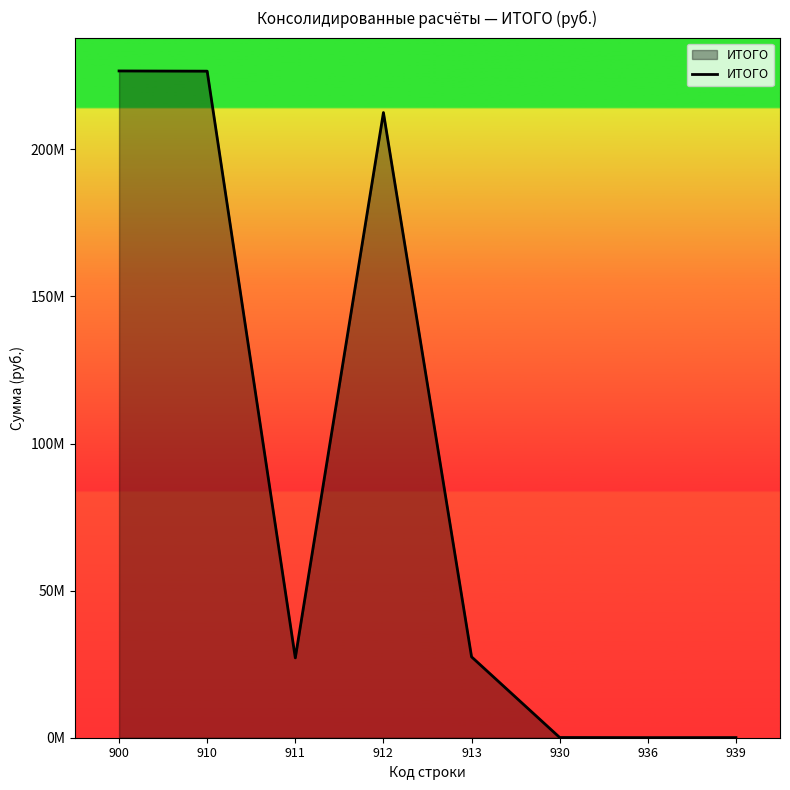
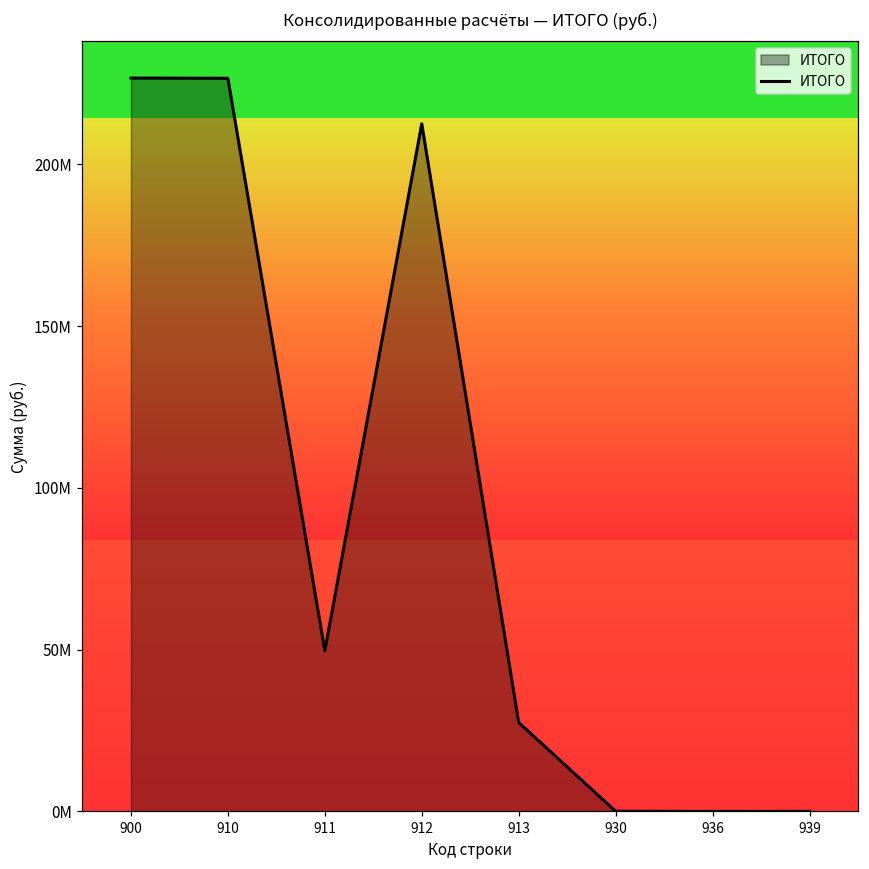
911: 27000000 -> 50000000
